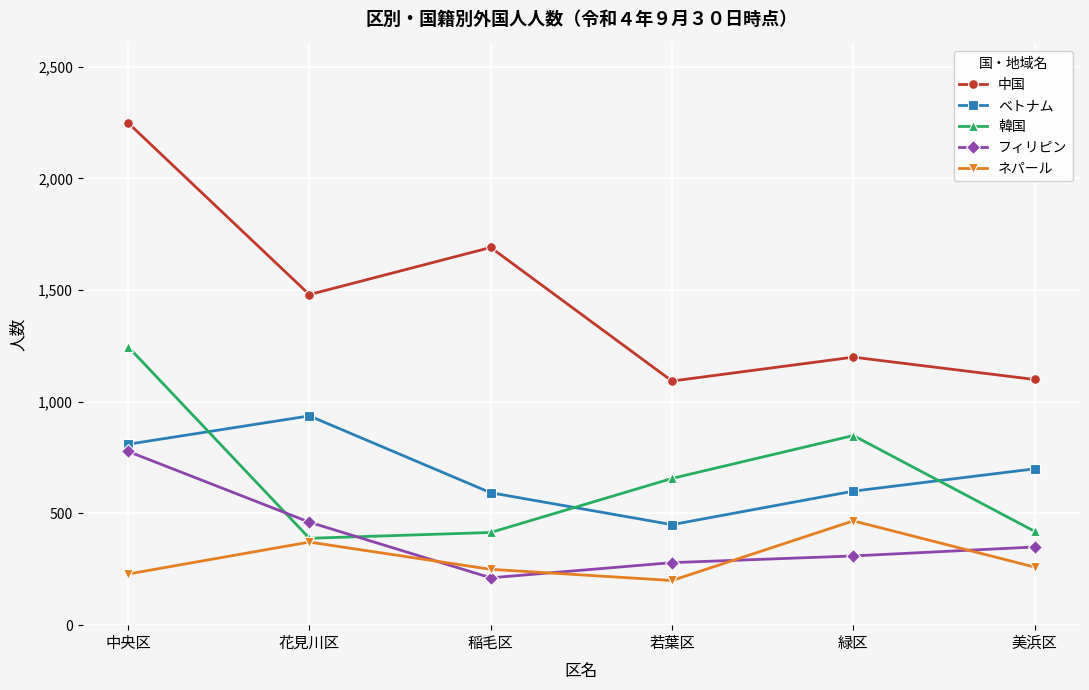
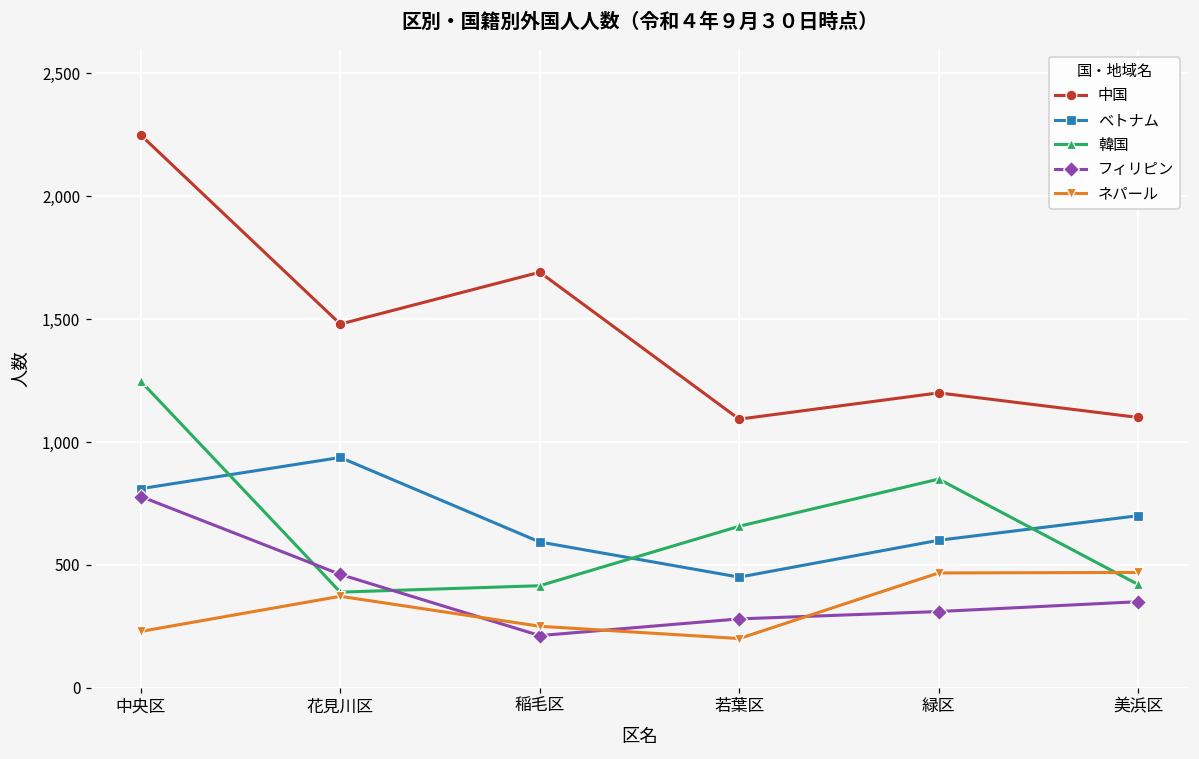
ネパール, 美浜区: 260 -> 470
